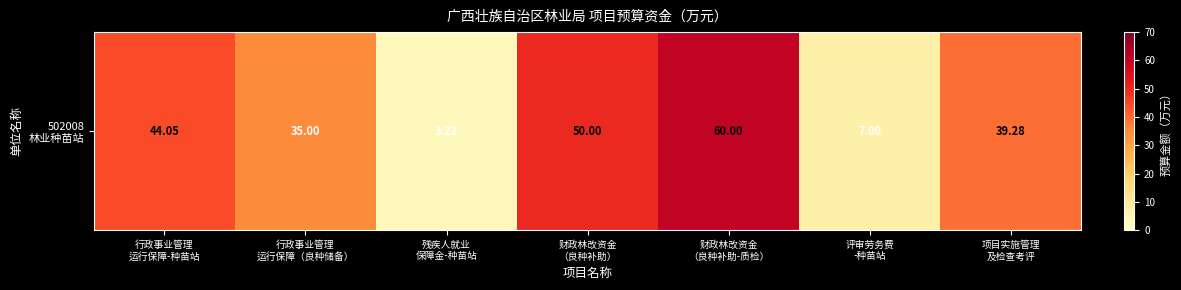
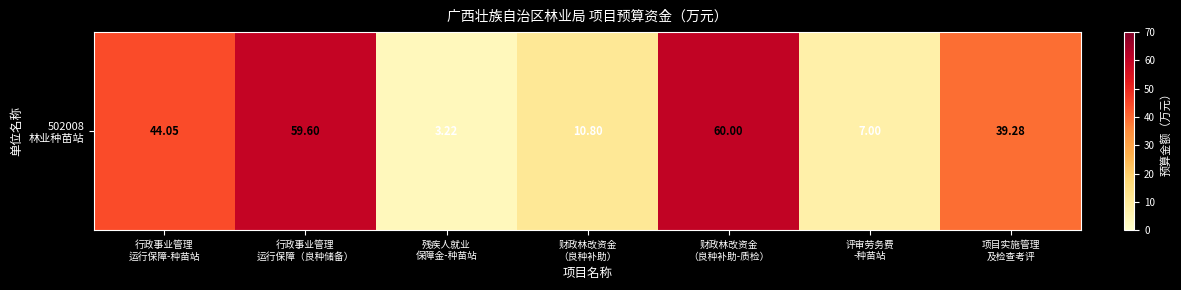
502008 林业种苗站, 行政事业管理 运行保障（良种储备）: 35.00 -> 59.60
502008 林业种苗站, 财政林改资金 （良种补助）: 50.00 -> 10.80
